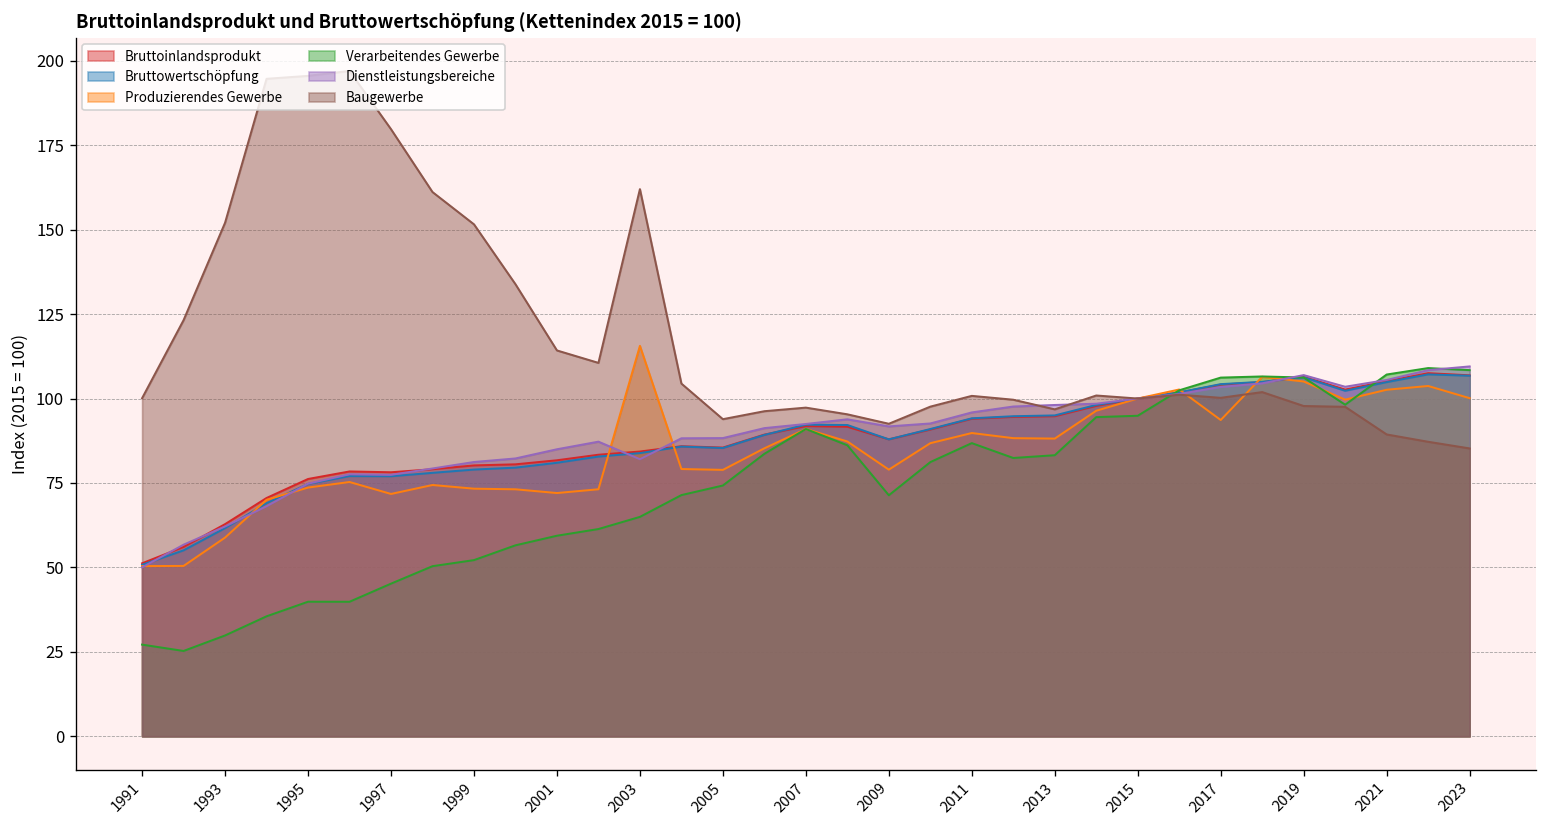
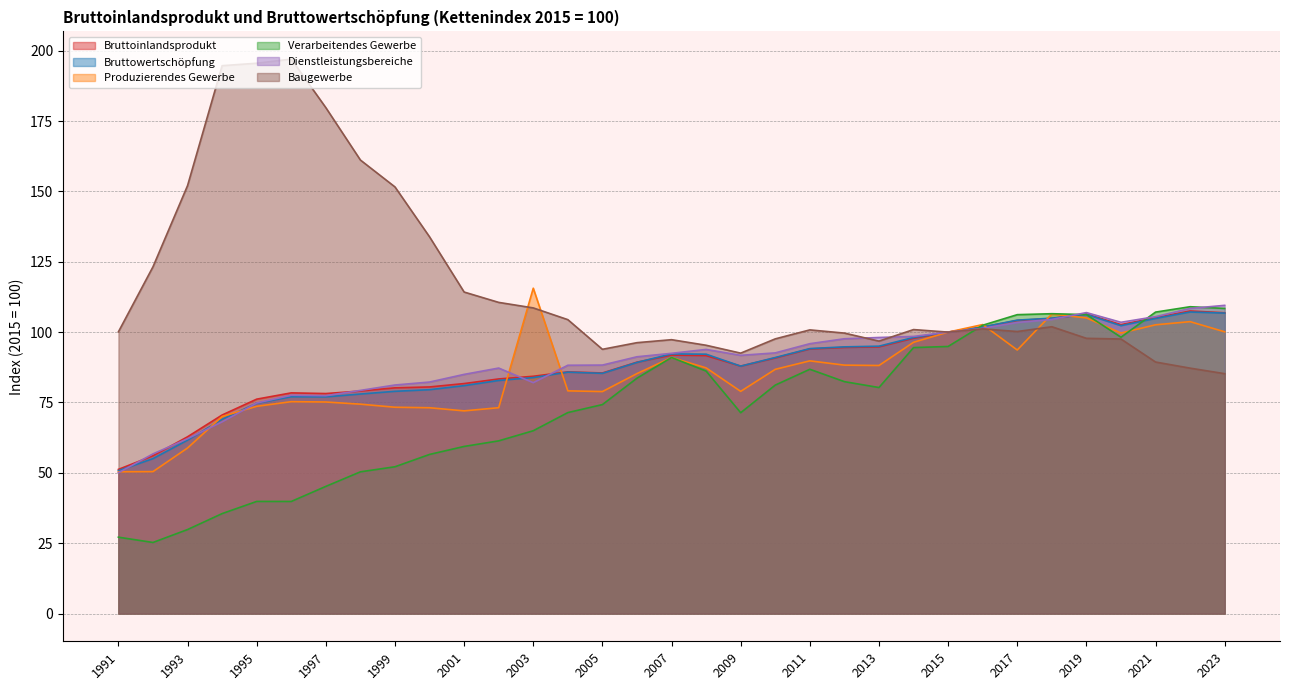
Produzierendes Gewerbe, 1997: 72 -> 75
Baugewerbe, 2003: 162 -> 109
Verarbeitendes Gewerbe, 2013: 83 -> 80
